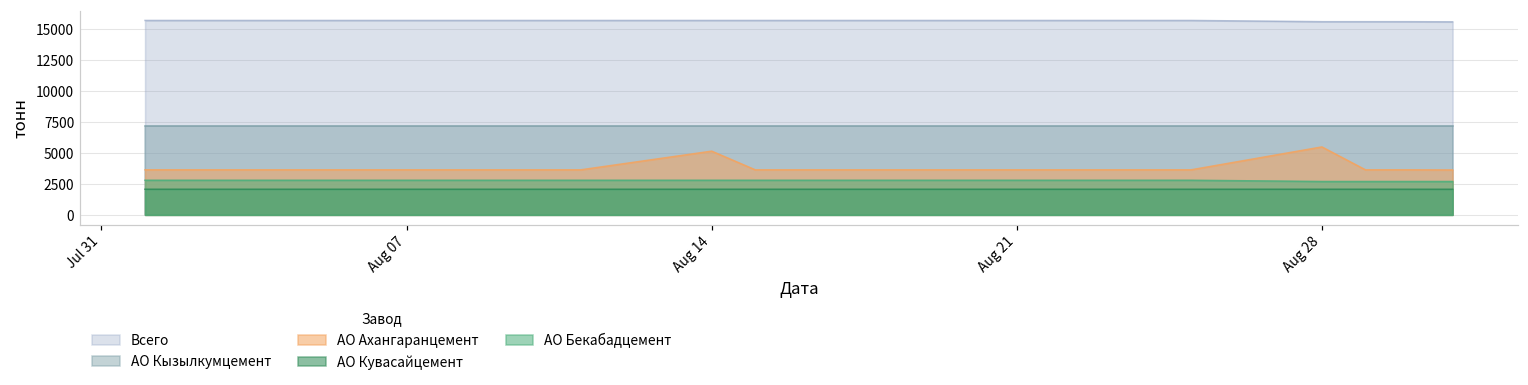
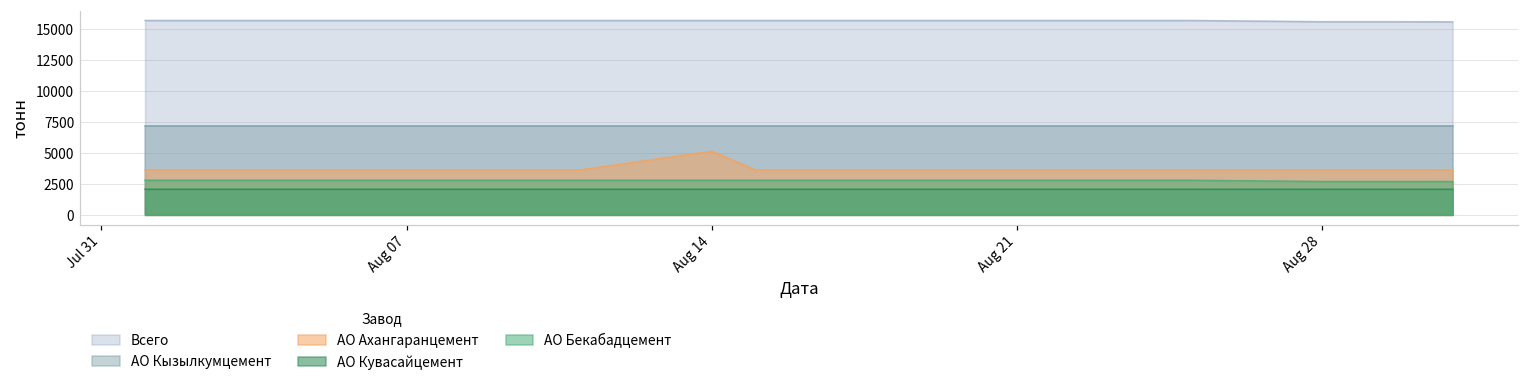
АО Ахангаранцемент, Aug 28: 5500 -> 3600
